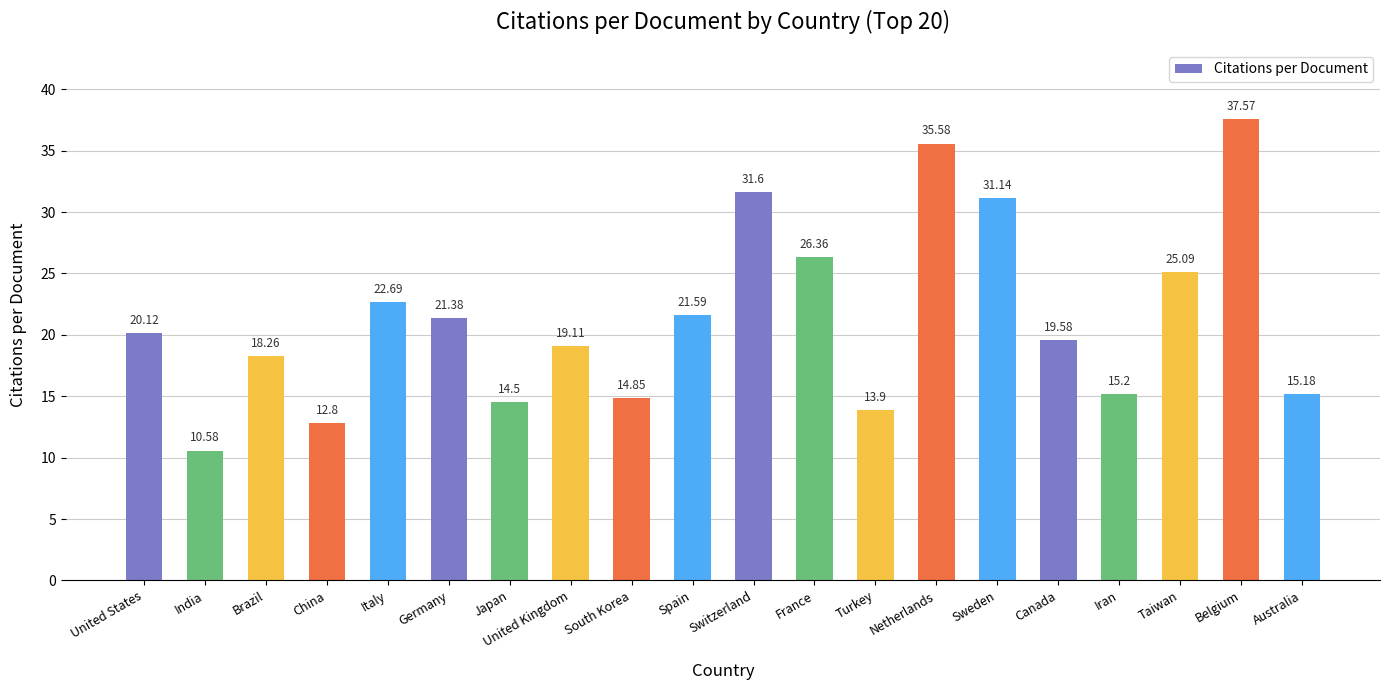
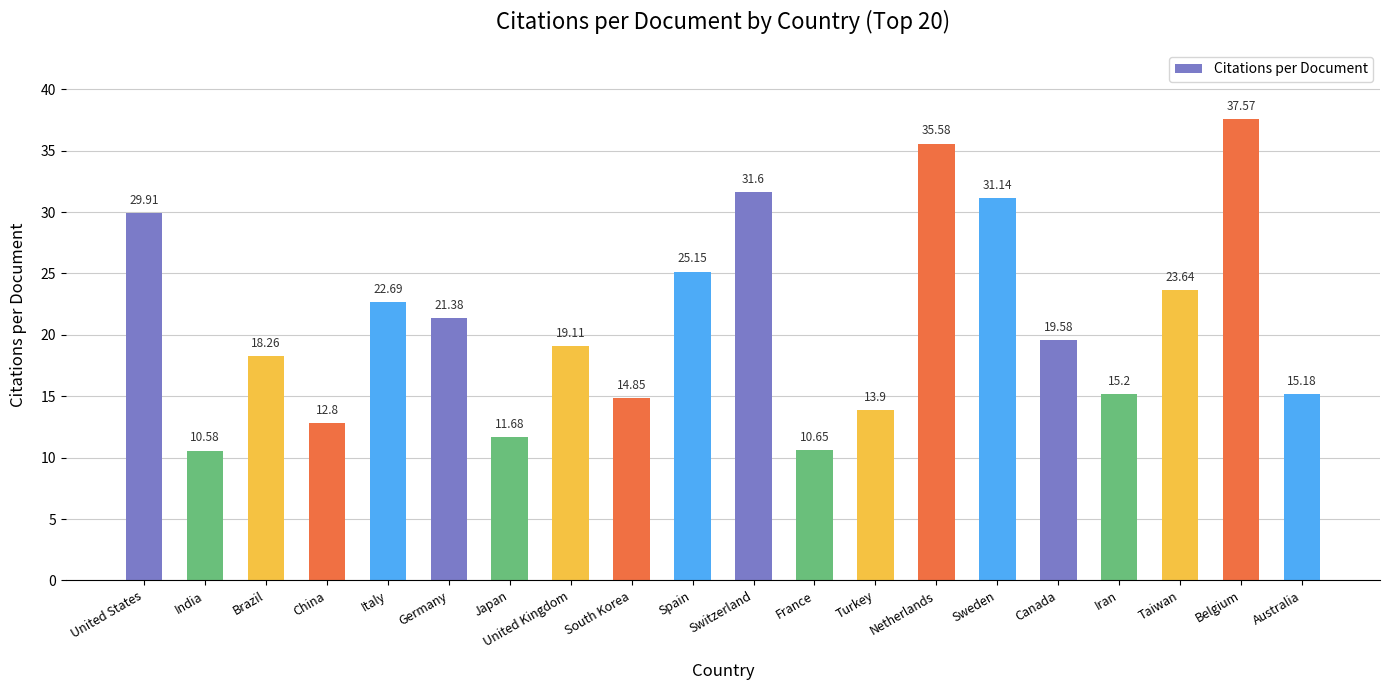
United States: 20.12 -> 29.91
Japan: 14.5 -> 11.68
Spain: 21.59 -> 25.15
France: 26.36 -> 10.65
Taiwan: 25.09 -> 23.64
